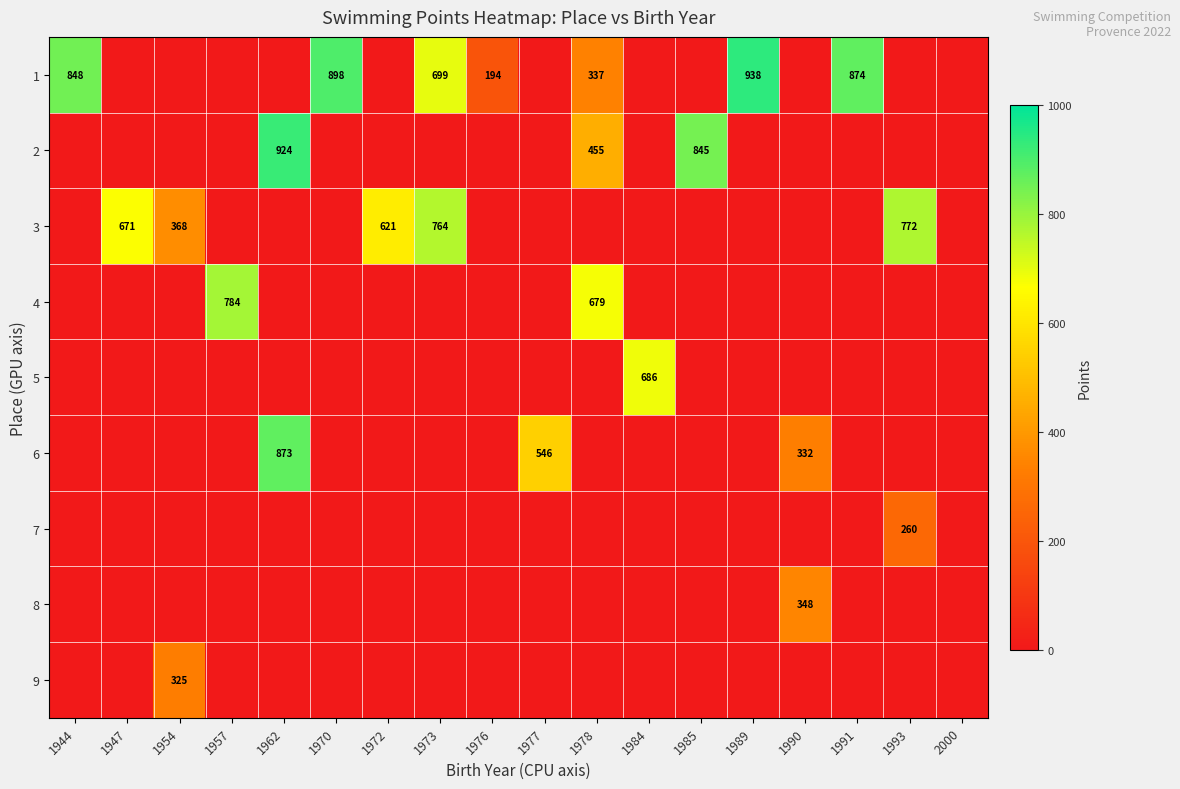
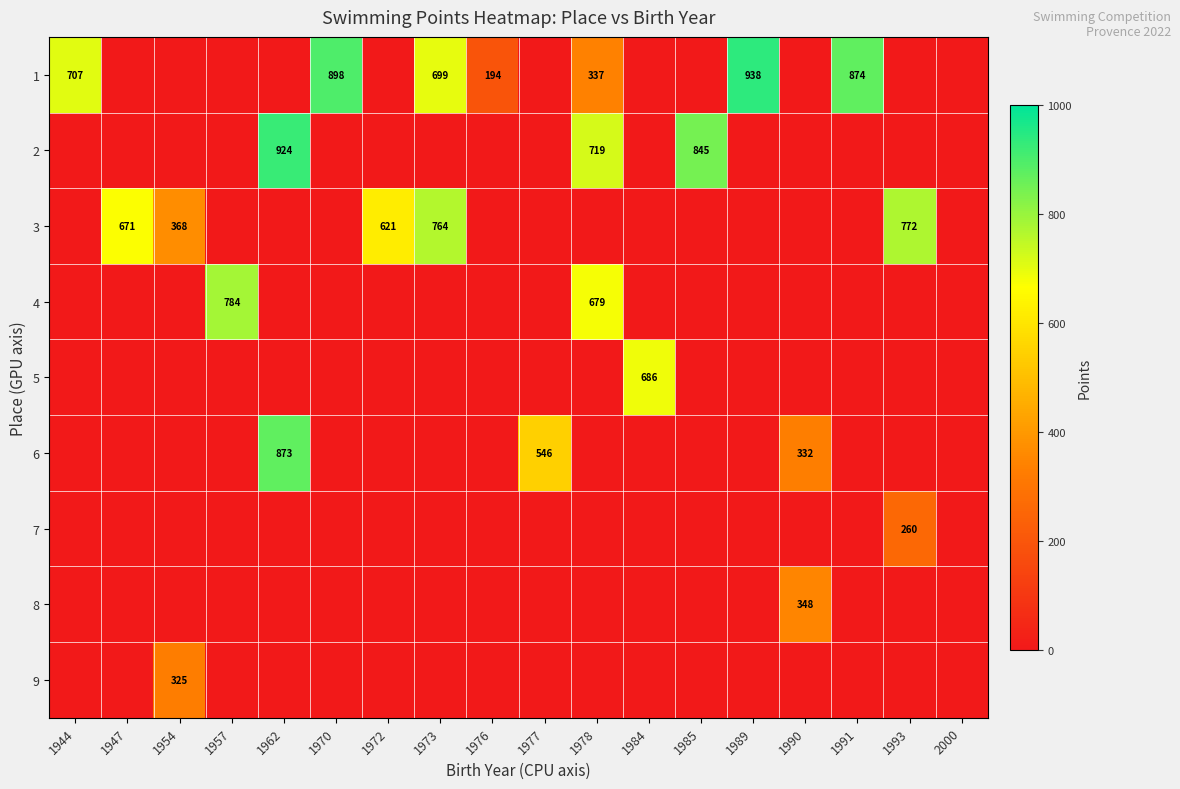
1, 1944: 848 -> 707
2, 1978: 455 -> 719
